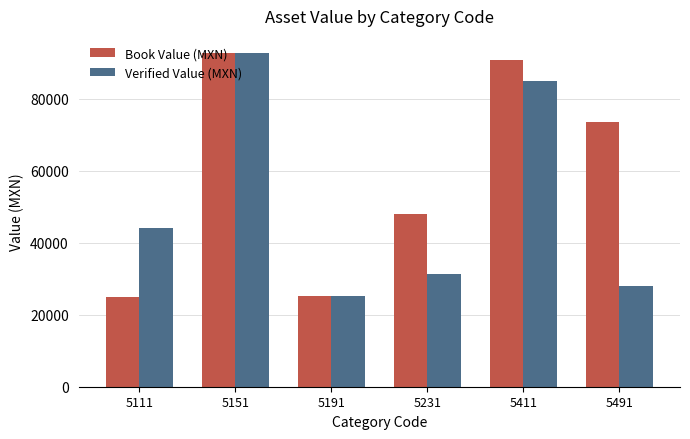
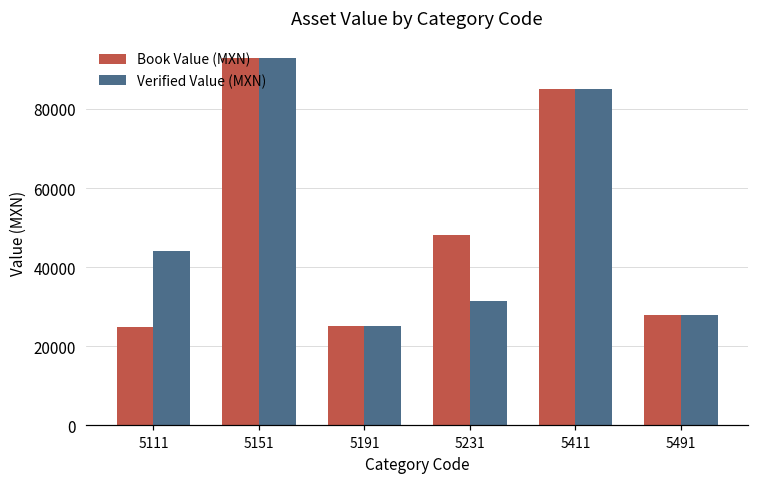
Book Value (MXN), 5411: 91000 -> 85000
Book Value (MXN), 5491: 74000 -> 28000
